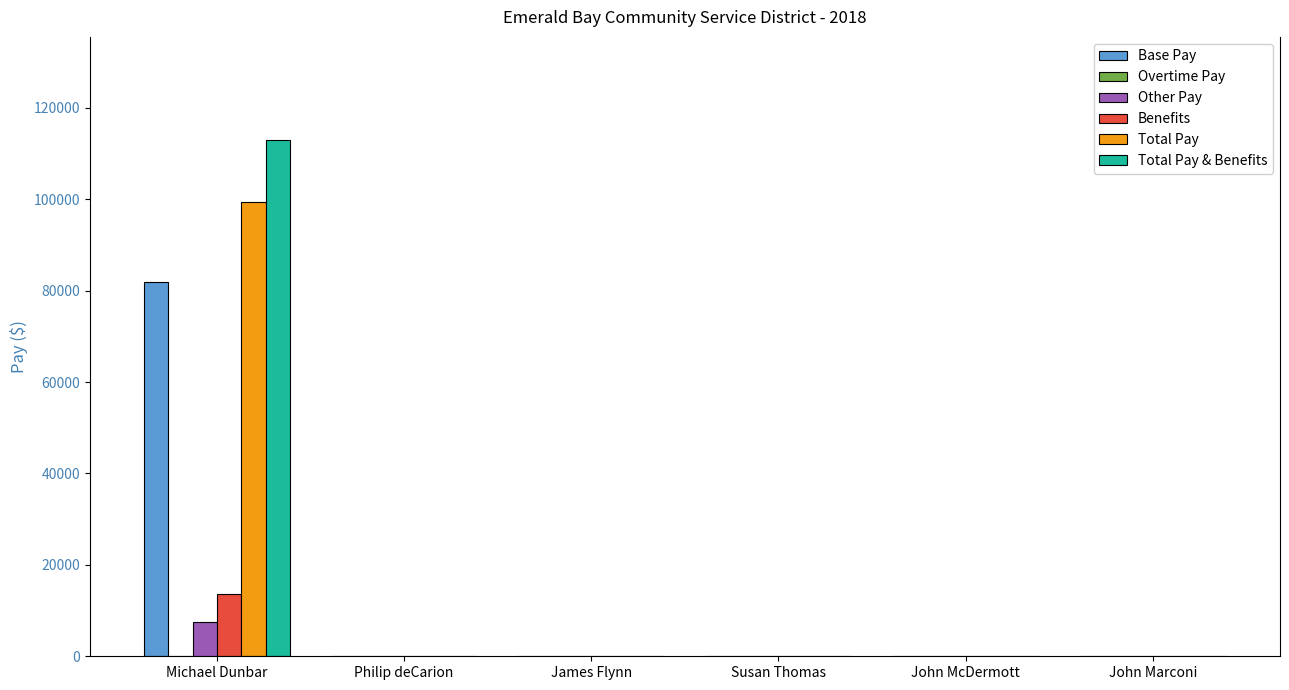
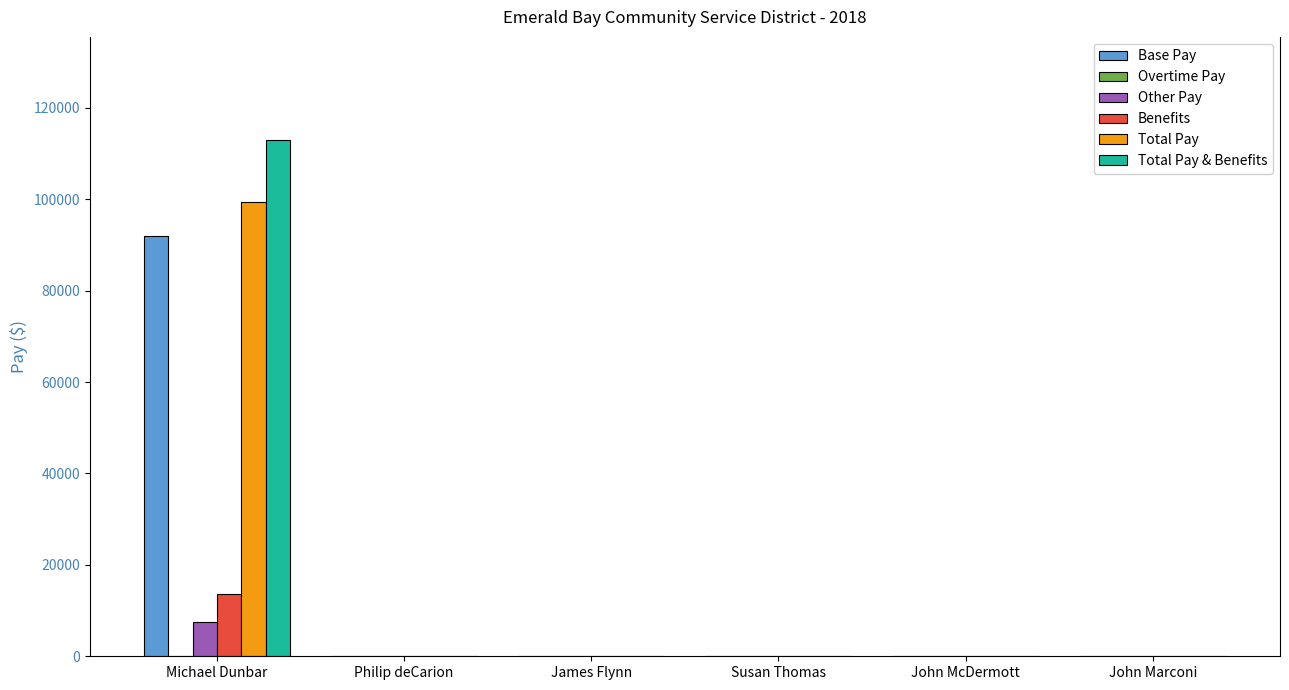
Base Pay, Michael Dunbar: 82000 -> 92000
